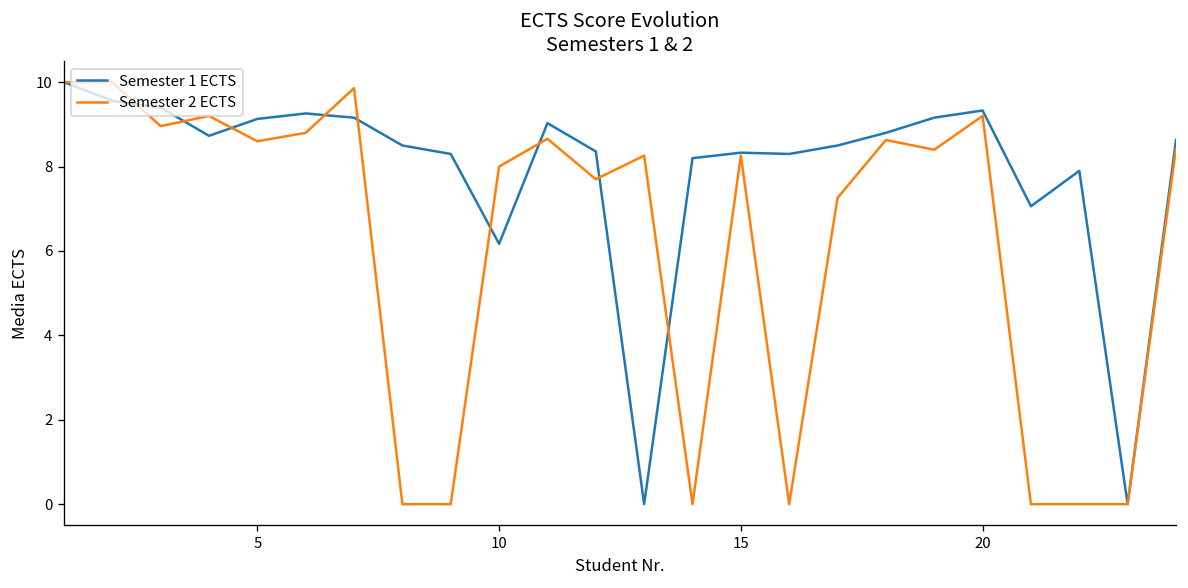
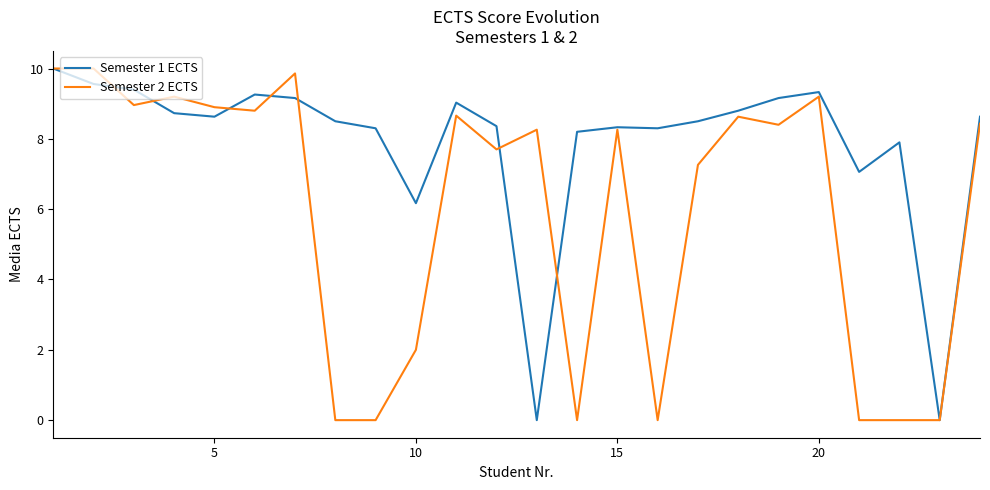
Semester 1 ECTS, 5: 9.1 -> 8.6
Semester 2 ECTS, 5: 8.6 -> 8.9
Semester 2 ECTS, 10: 8 -> 2
